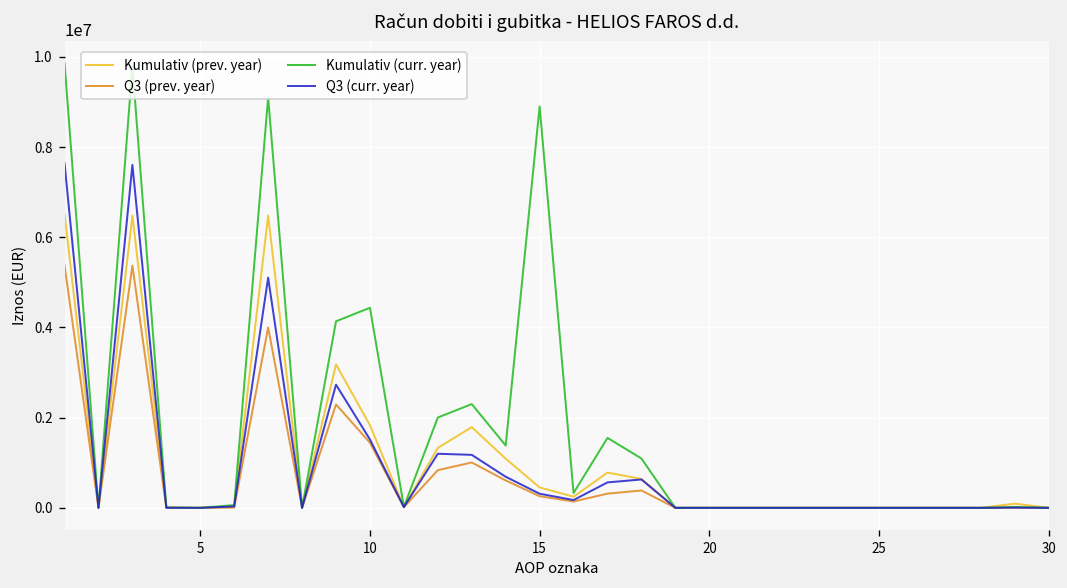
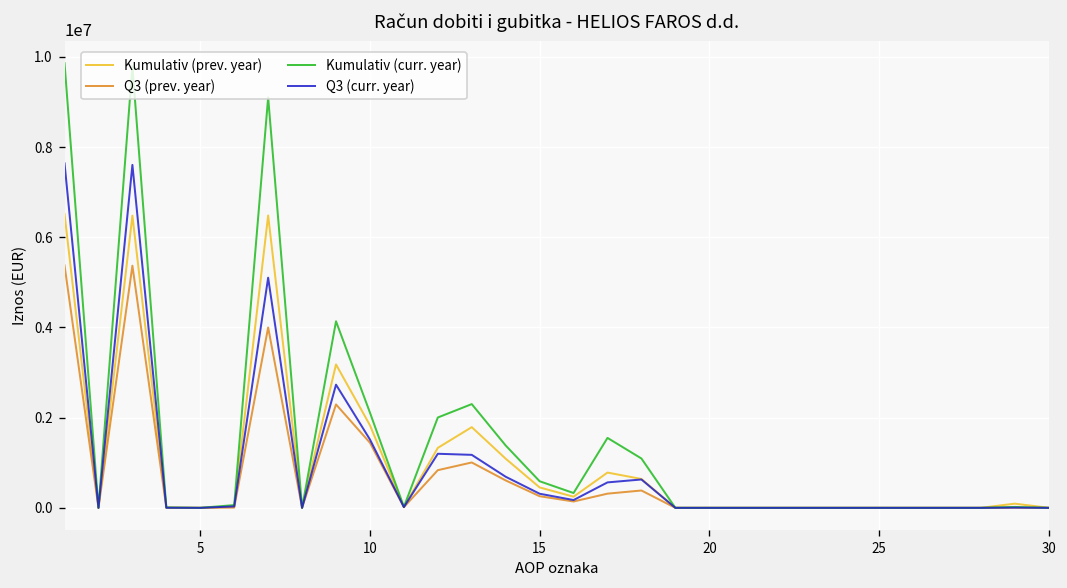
Kumulativ (curr. year), 10: 4400000 -> 2100000
Kumulativ (curr. year), 15: 8900000 -> 600000
